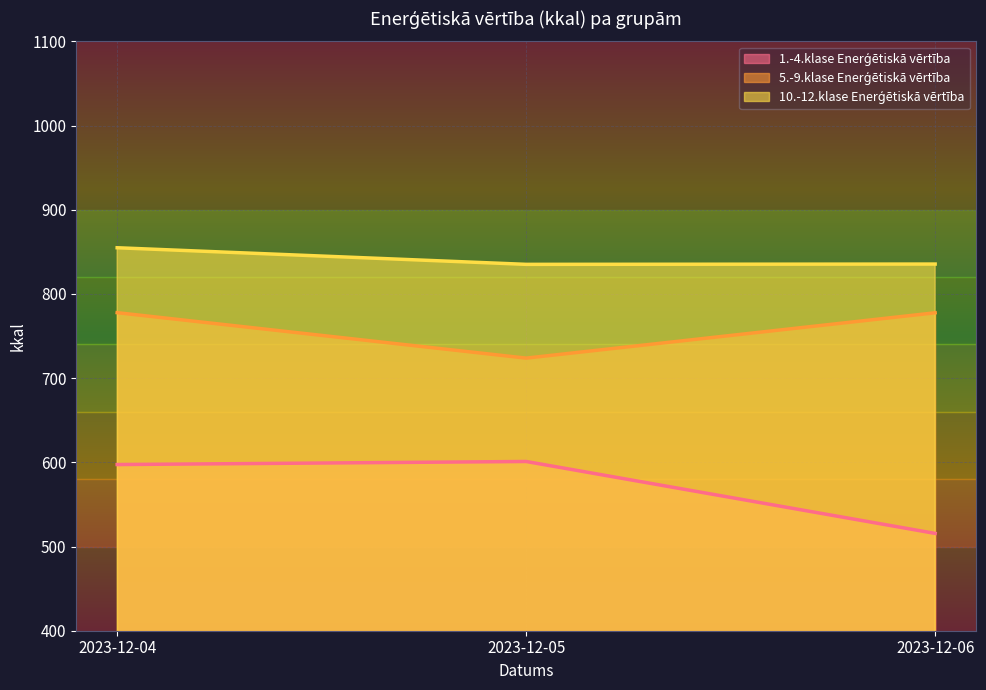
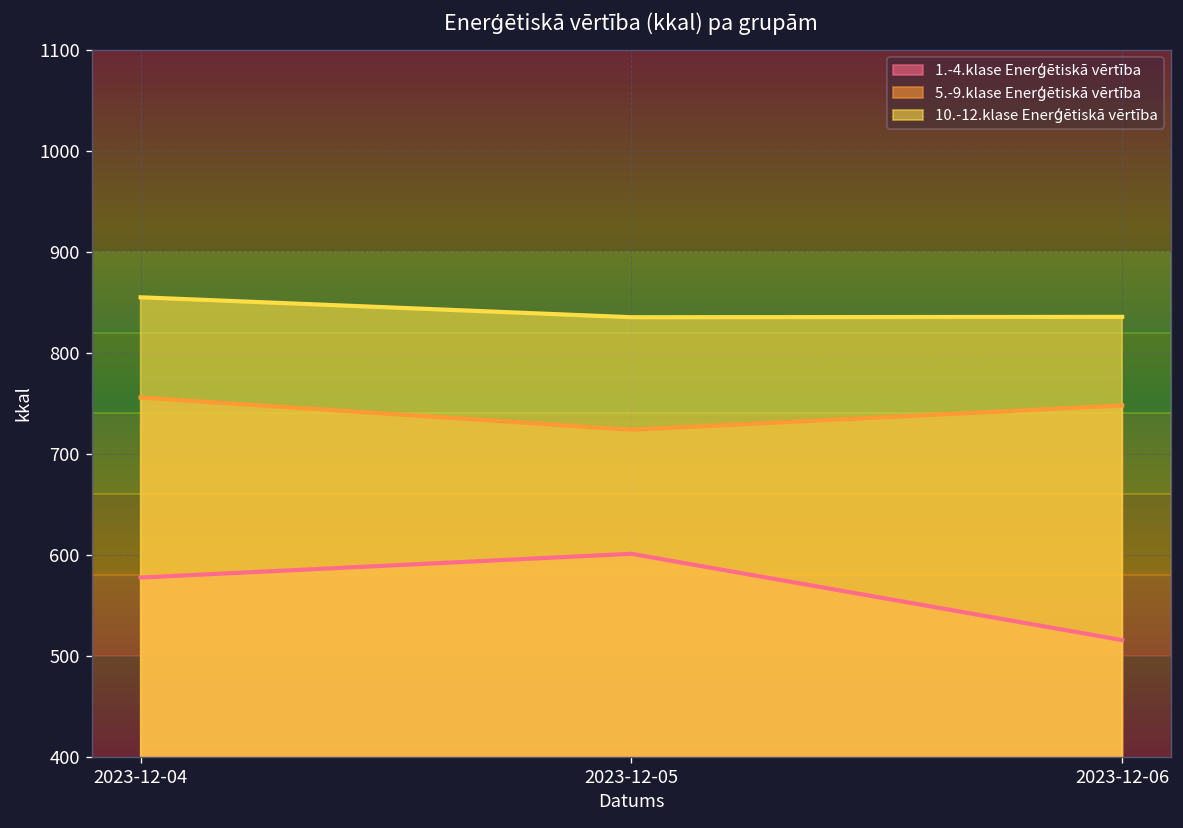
1.-4.klase Enerģētiskā vērtība, 2023-12-04: 600 -> 580
5.-9.klase Enerģētiskā vērtība, 2023-12-04: 780 -> 760
5.-9.klase Enerģētiskā vērtība, 2023-12-06: 780 -> 750
